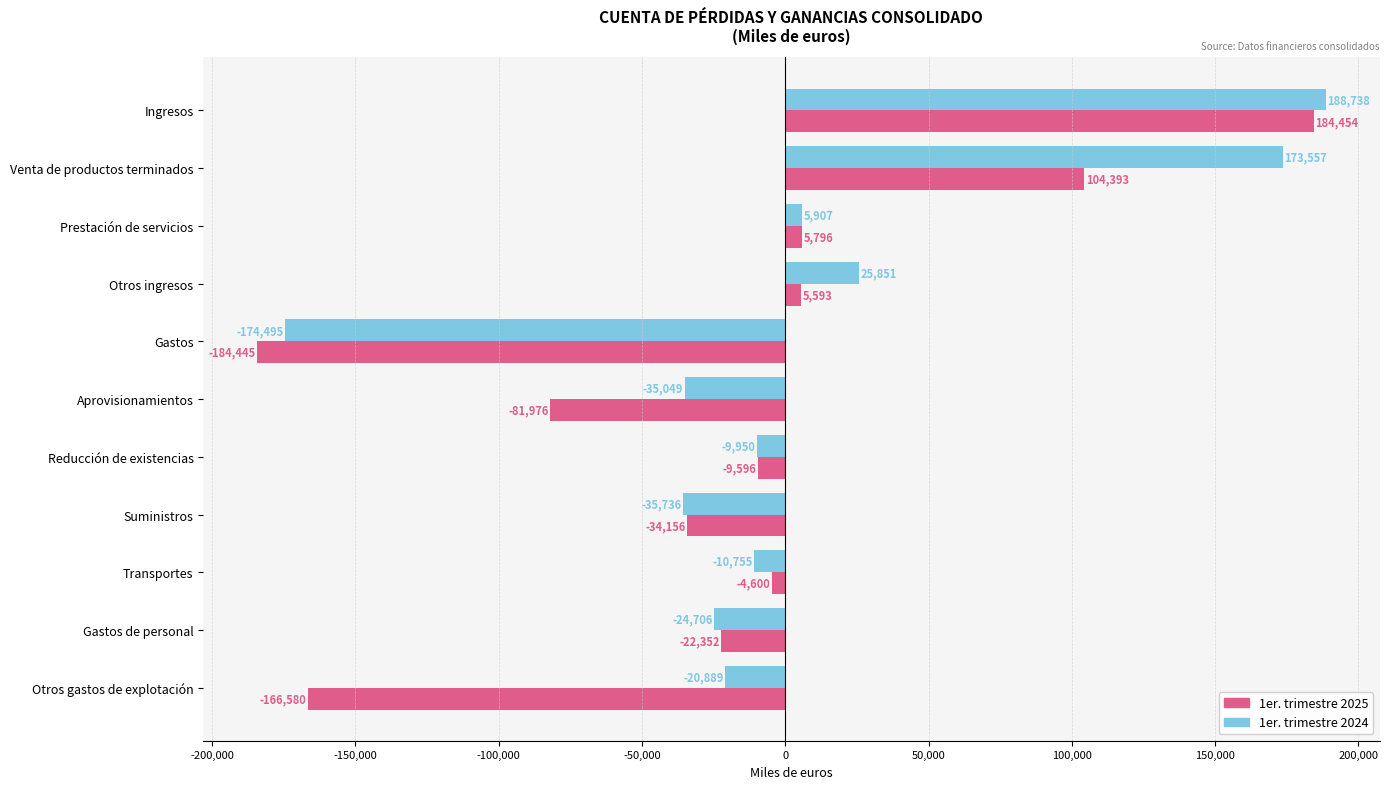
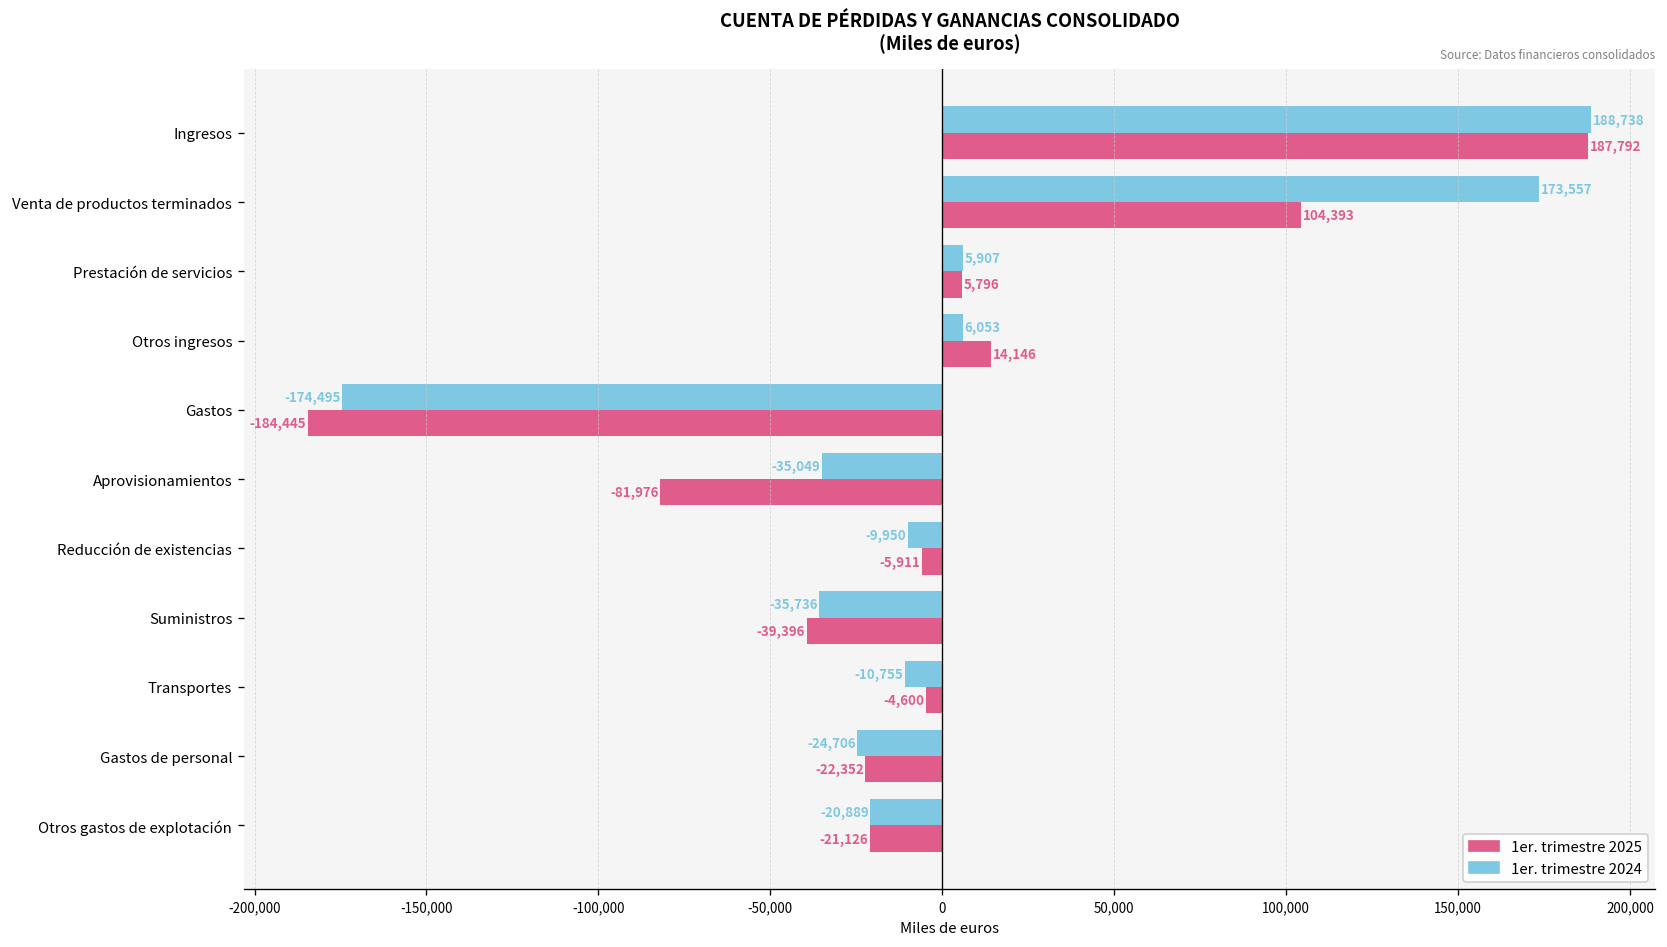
1er. trimestre 2025, Ingresos: 184,454 -> 187,792
1er. trimestre 2024, Otros ingresos: 25,851 -> 6,053
1er. trimestre 2025, Otros ingresos: 5,593 -> 14,146
1er. trimestre 2025, Reducción de existencias: -9,596 -> -5,911
1er. trimestre 2025, Suministros: -34,156 -> -39,396
1er. trimestre 2025, Otros gastos de explotación: -166,580 -> -21,126
